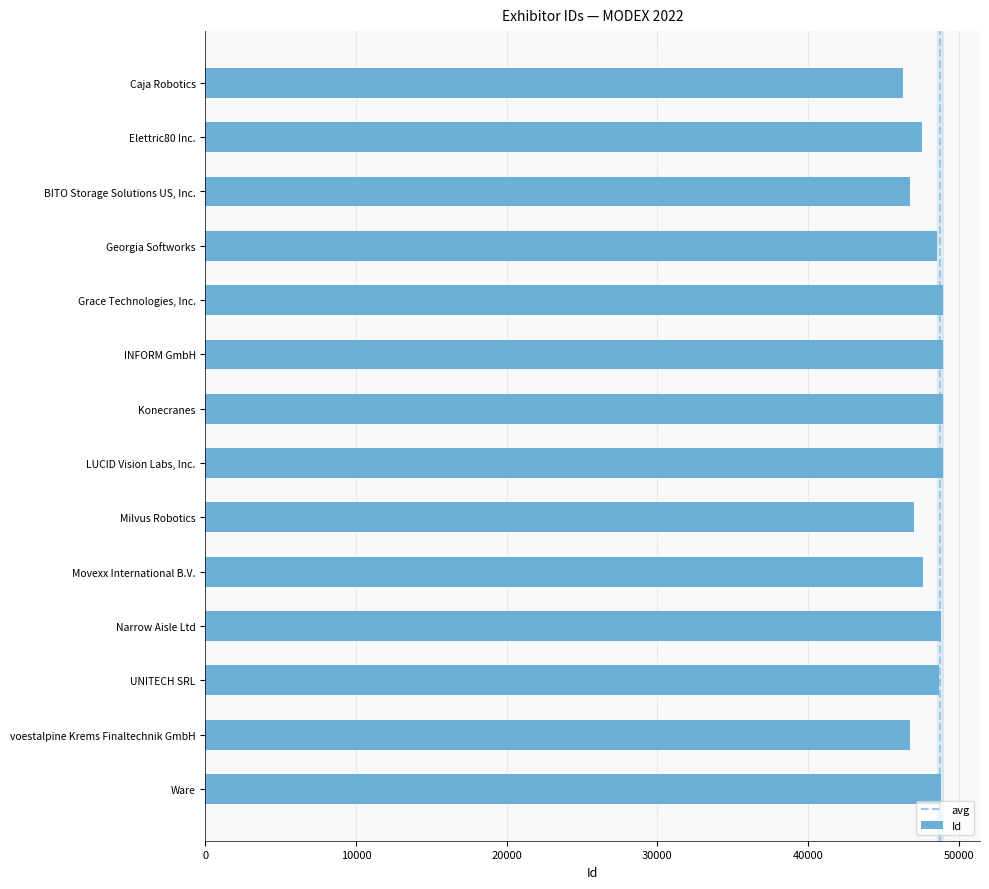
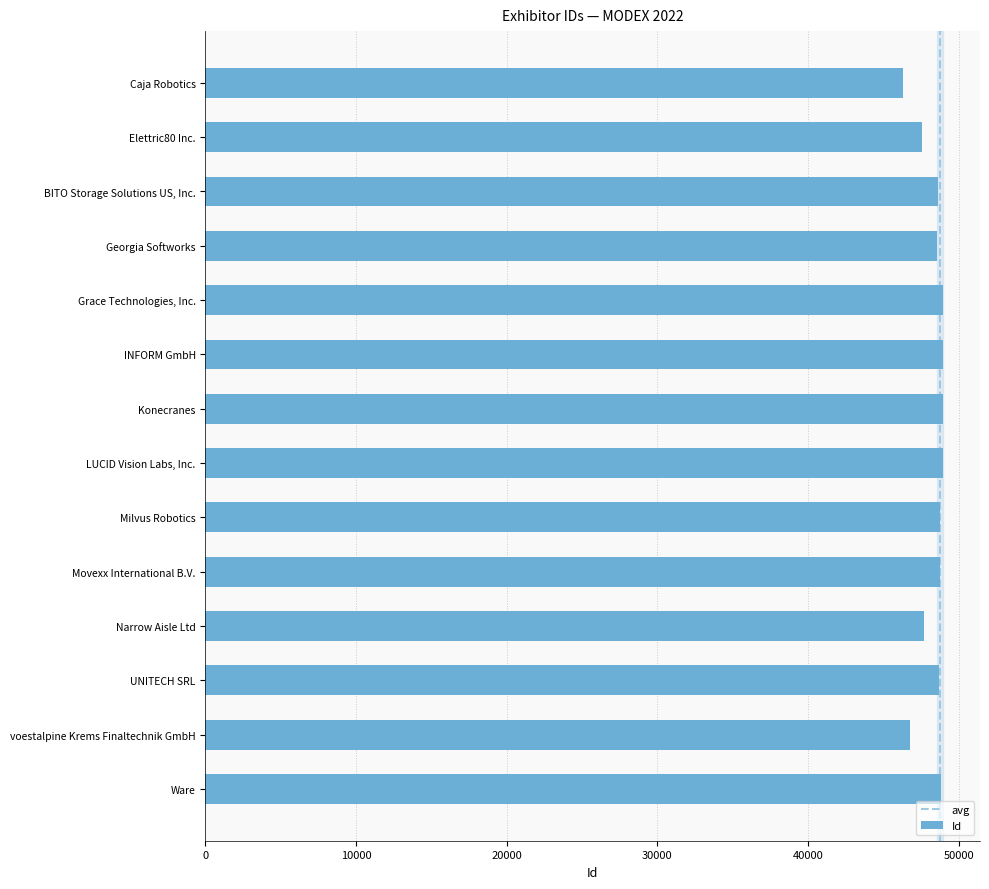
BITO Storage Solutions US, Inc.: 46800 -> 48600
Milvus Robotics: 47000 -> 48800
Movexx International B.V.: 47600 -> 48700
Narrow Aisle Ltd: 48800 -> 47700
